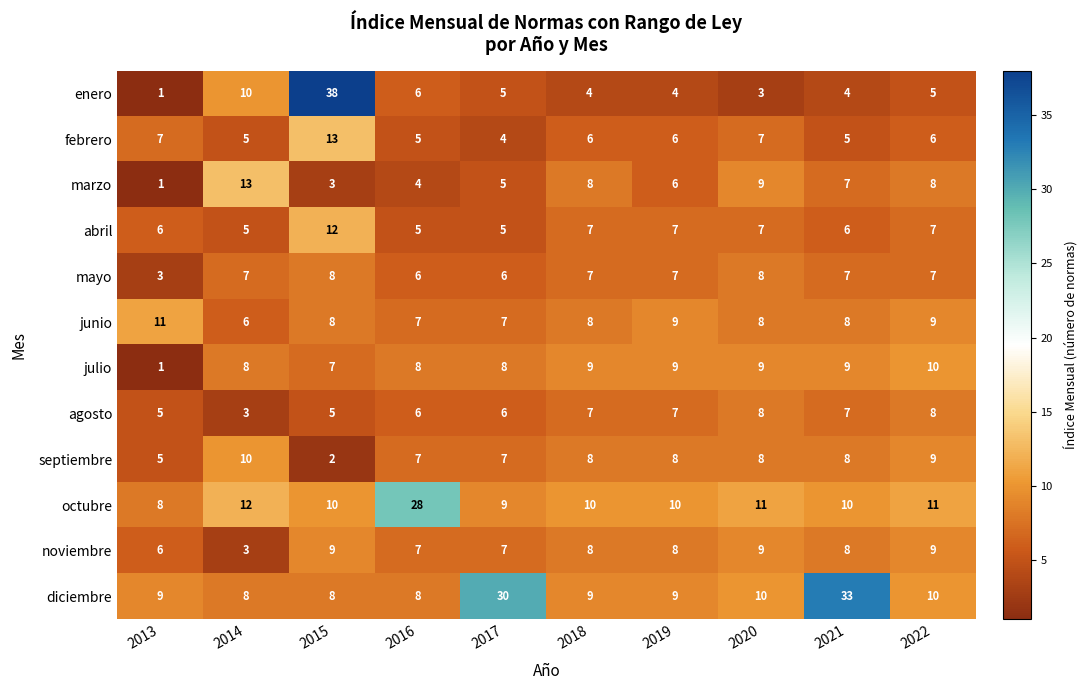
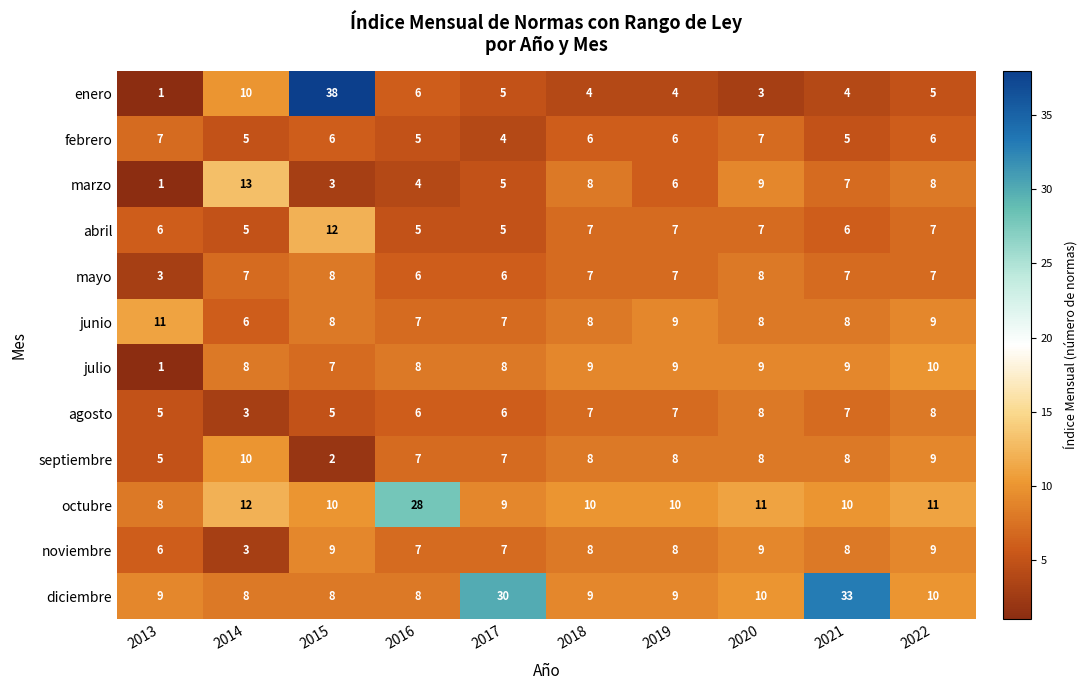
febrero, 2015: 13 -> 6
